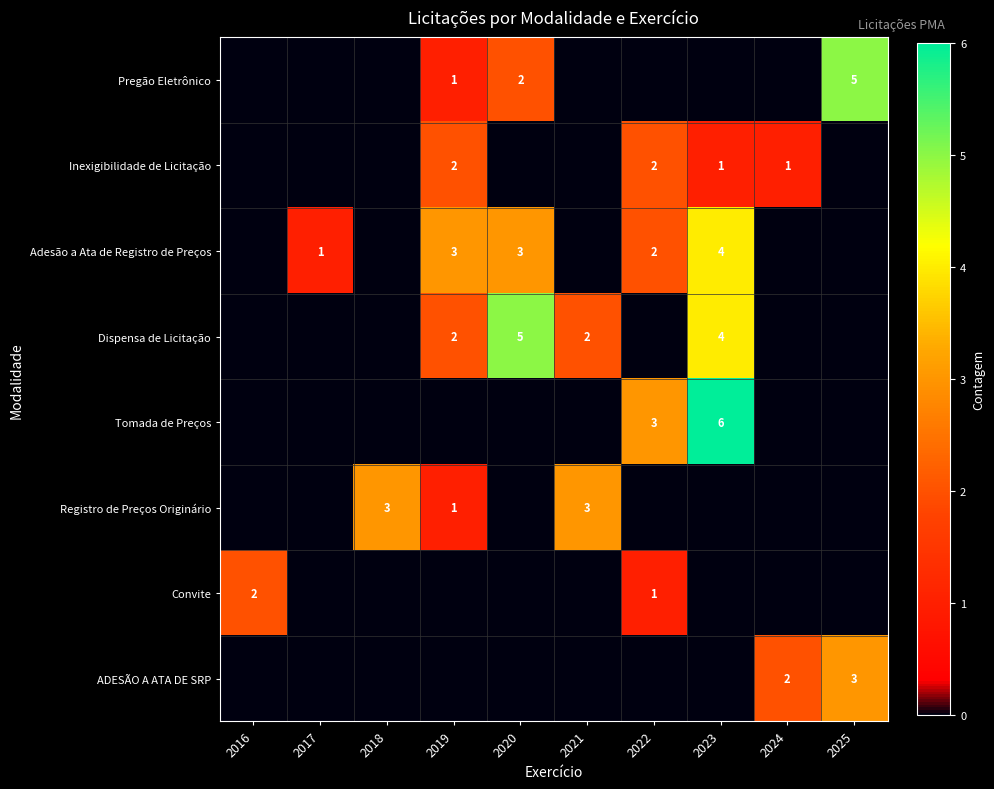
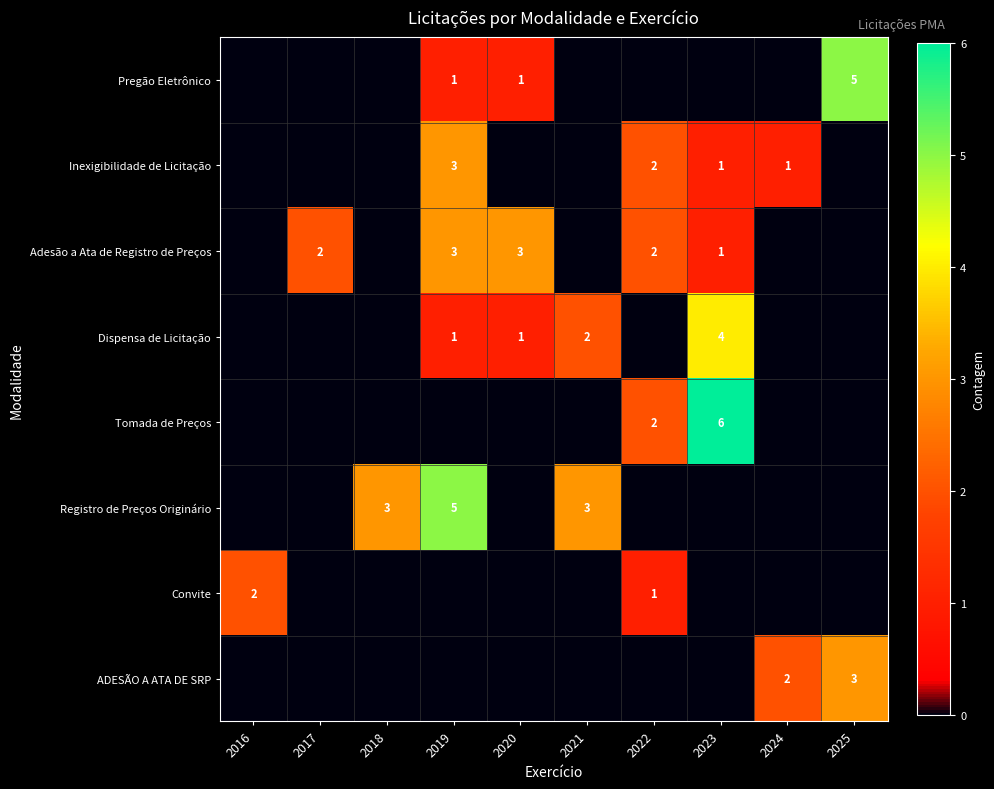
Pregão Eletrônico, 2020: 2 -> 1
Inexigibilidade de Licitação, 2019: 2 -> 3
Adesão a Ata de Registro de Preços, 2017: 1 -> 2
Adesão a Ata de Registro de Preços, 2023: 4 -> 1
Dispensa de Licitação, 2019: 2 -> 1
Dispensa de Licitação, 2020: 5 -> 1
Tomada de Preços, 2022: 3 -> 2
Registro de Preços Originário, 2019: 1 -> 5
